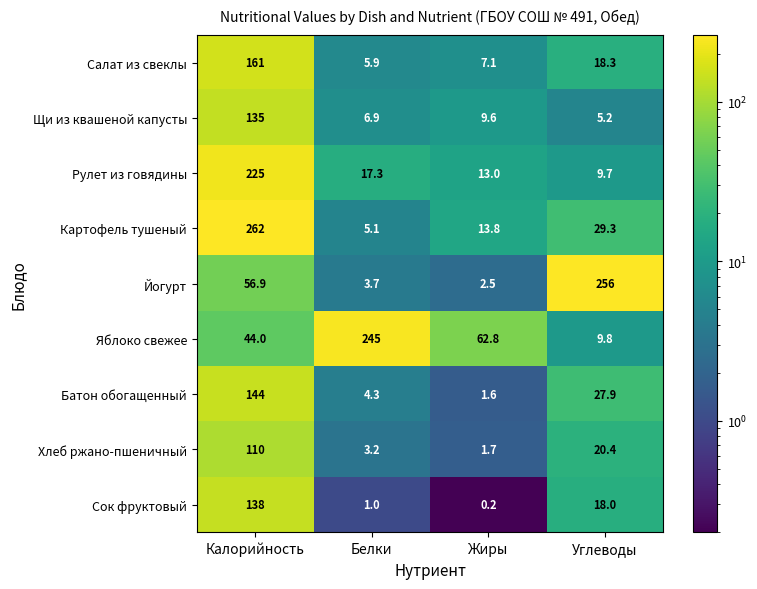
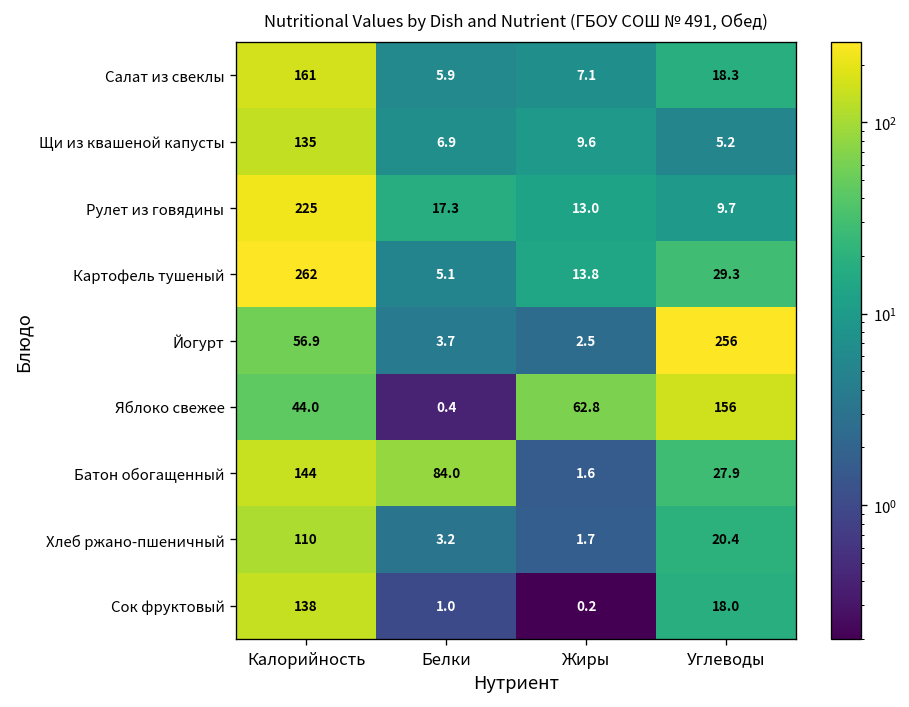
Яблоко свежее, Белки: 245 -> 0.4
Яблоко свежее, Углеводы: 9.8 -> 156
Батон обогащенный, Белки: 4.3 -> 84.0
